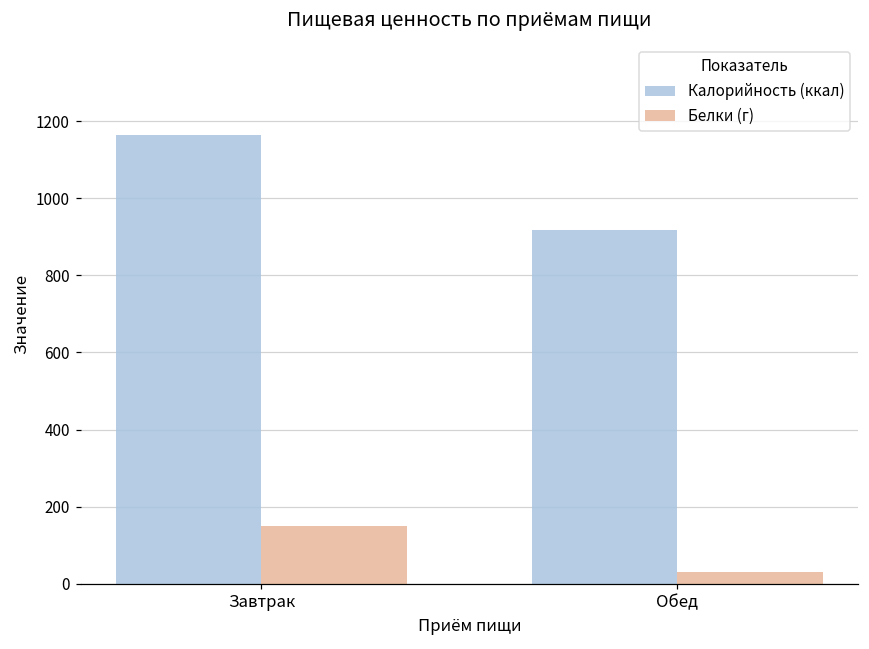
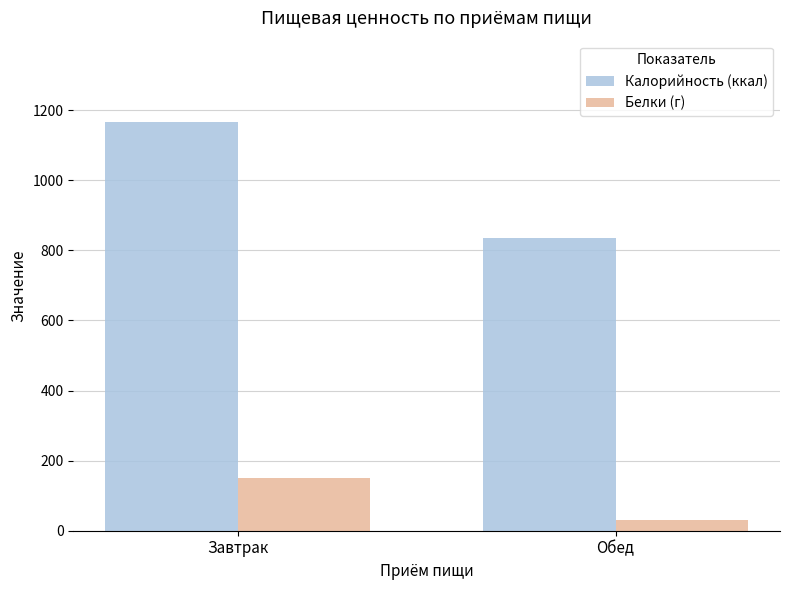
Калорийность (ккал), Обед: 920 -> 840
